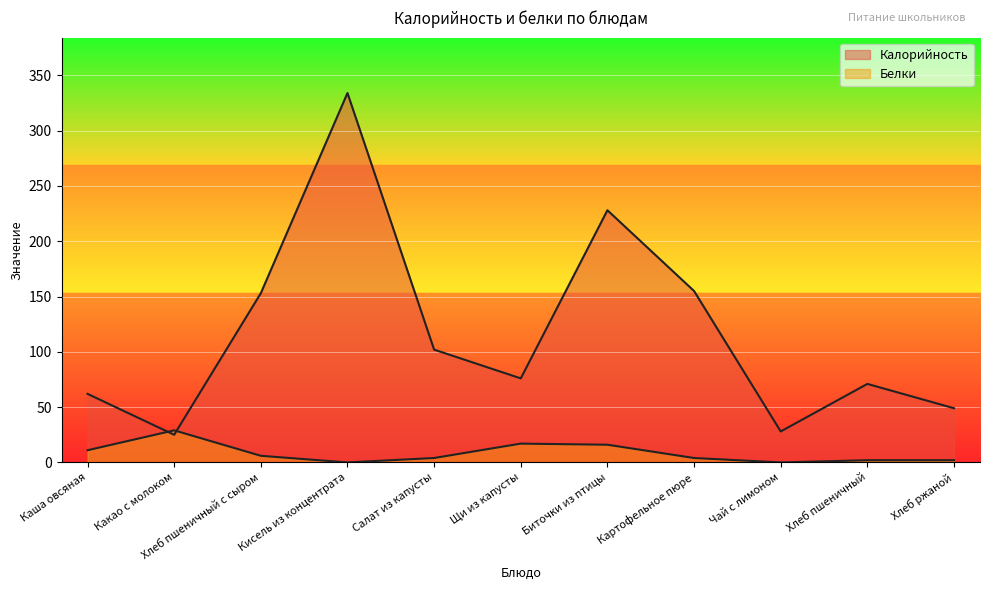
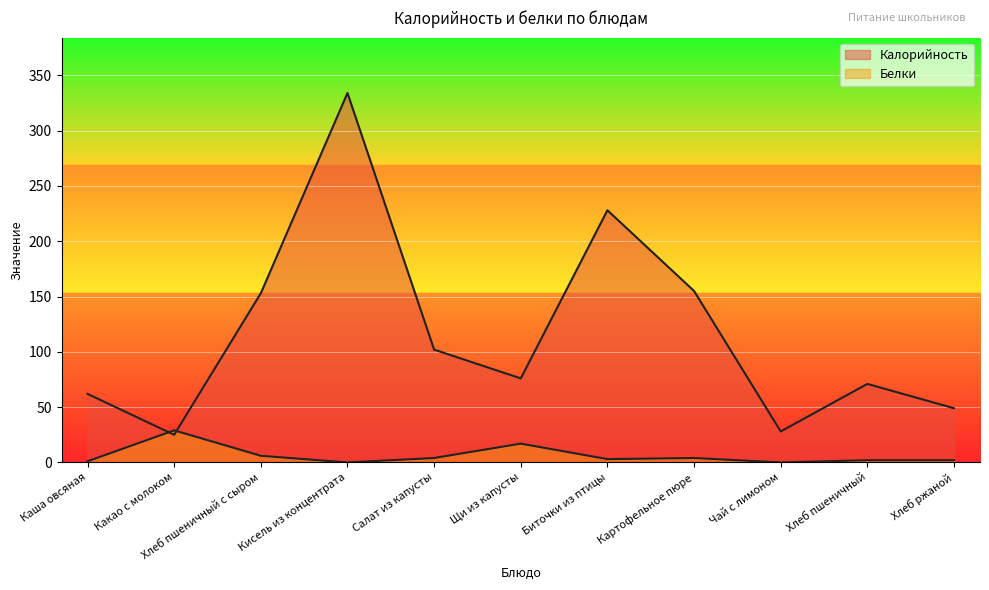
Белки, Каша овсяная: 11 -> 1
Белки, Биточки из птицы: 16 -> 3
